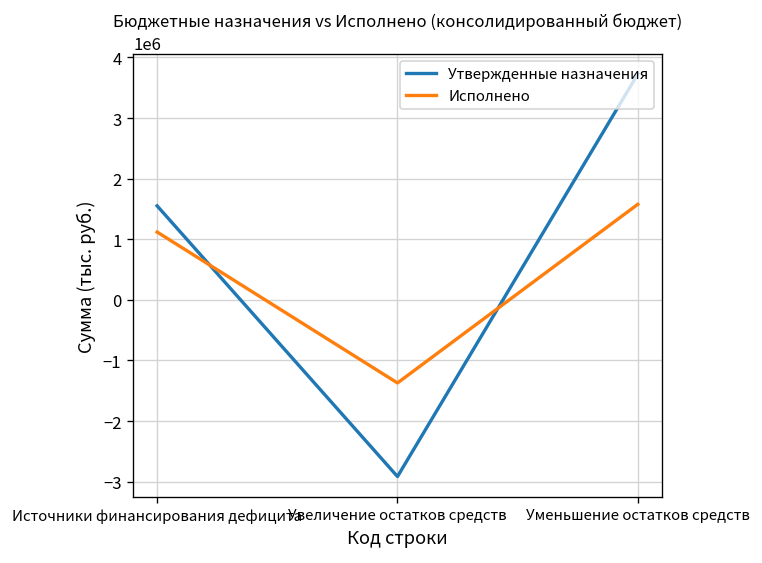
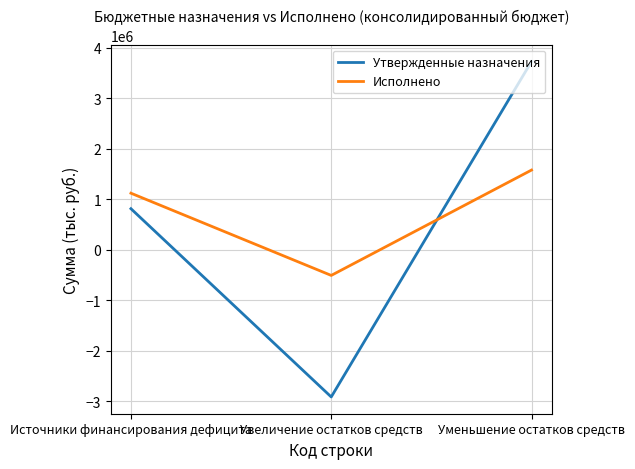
Утвержденные назначения, Источники финансирования дефицита: 1600000 -> 800000
Исполнено, Увеличение остатков средств: -1400000 -> -500000
